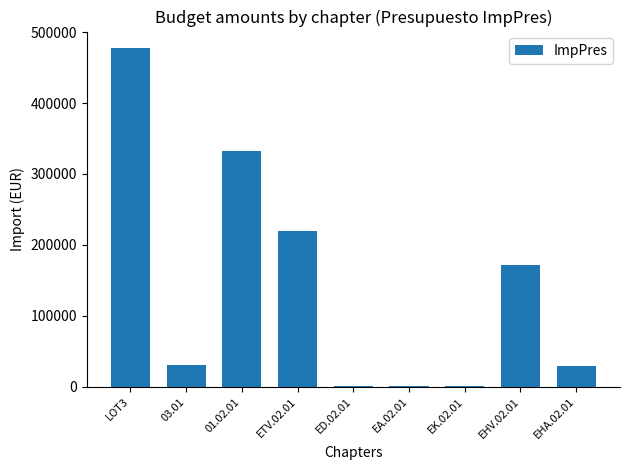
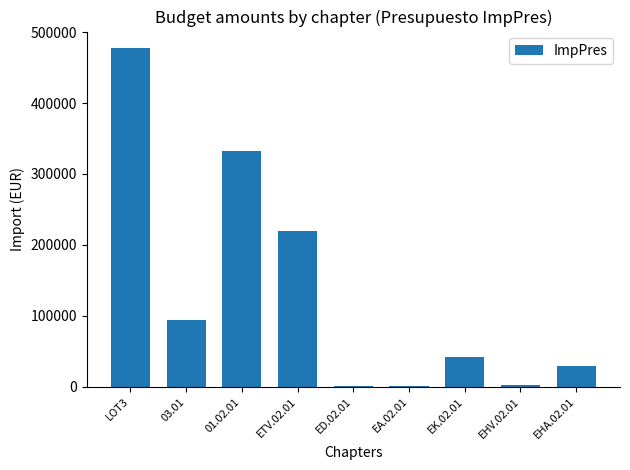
03.01: 30000 -> 90000
EK.02.01: 0 -> 40000
EHV.02.01: 170000 -> 0
